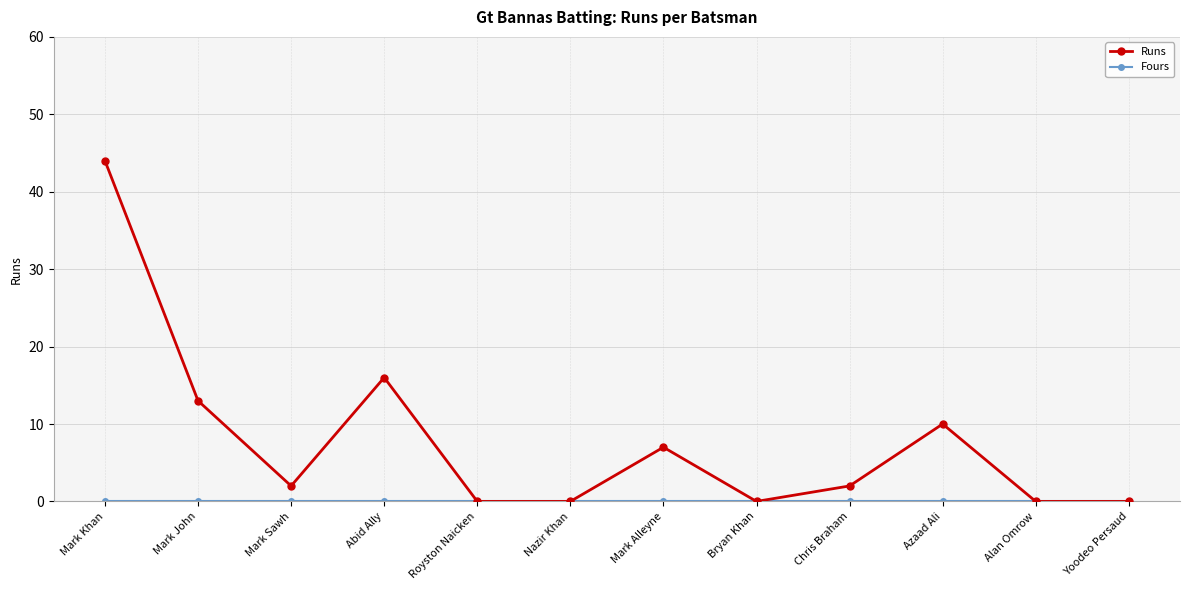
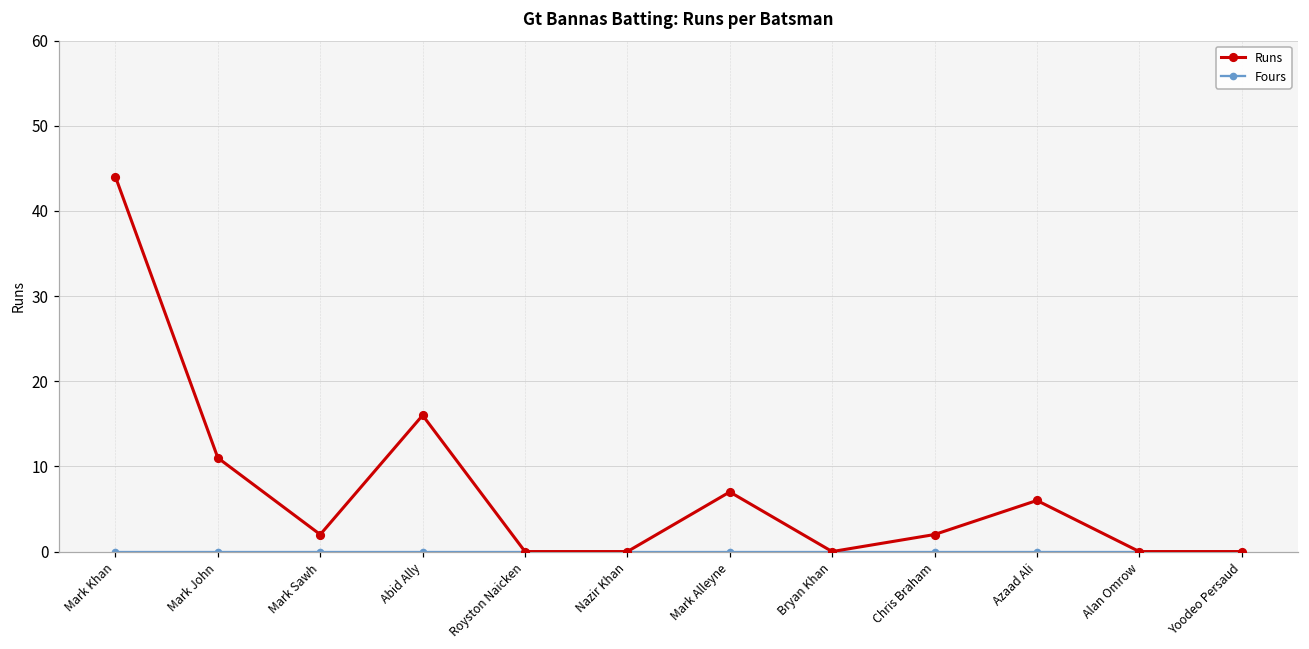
Runs, Mark John: 13 -> 11
Runs, Azaad Ali: 10 -> 6
